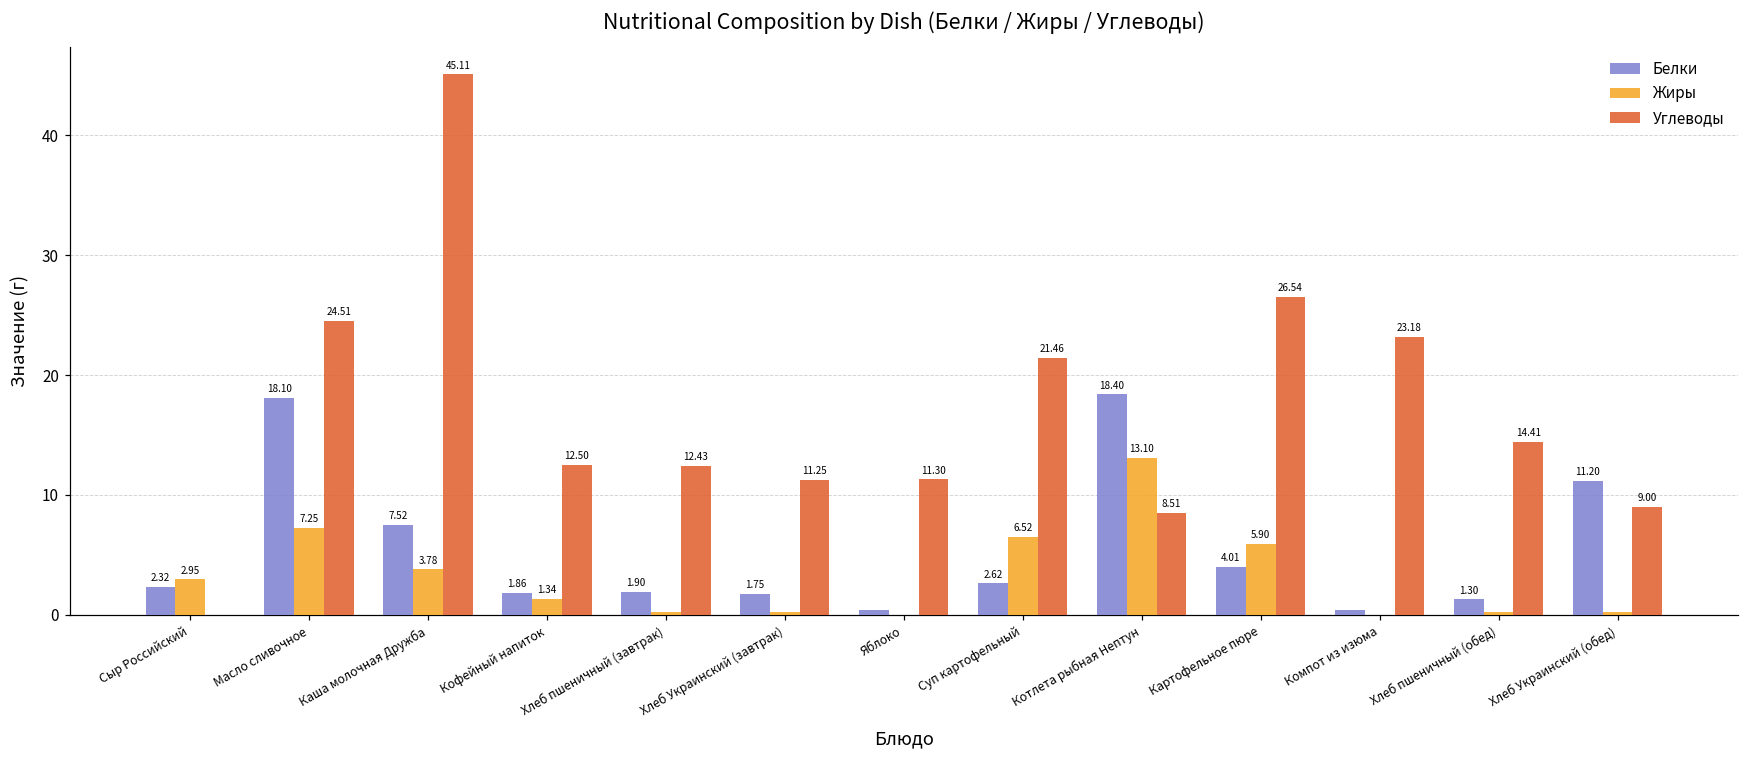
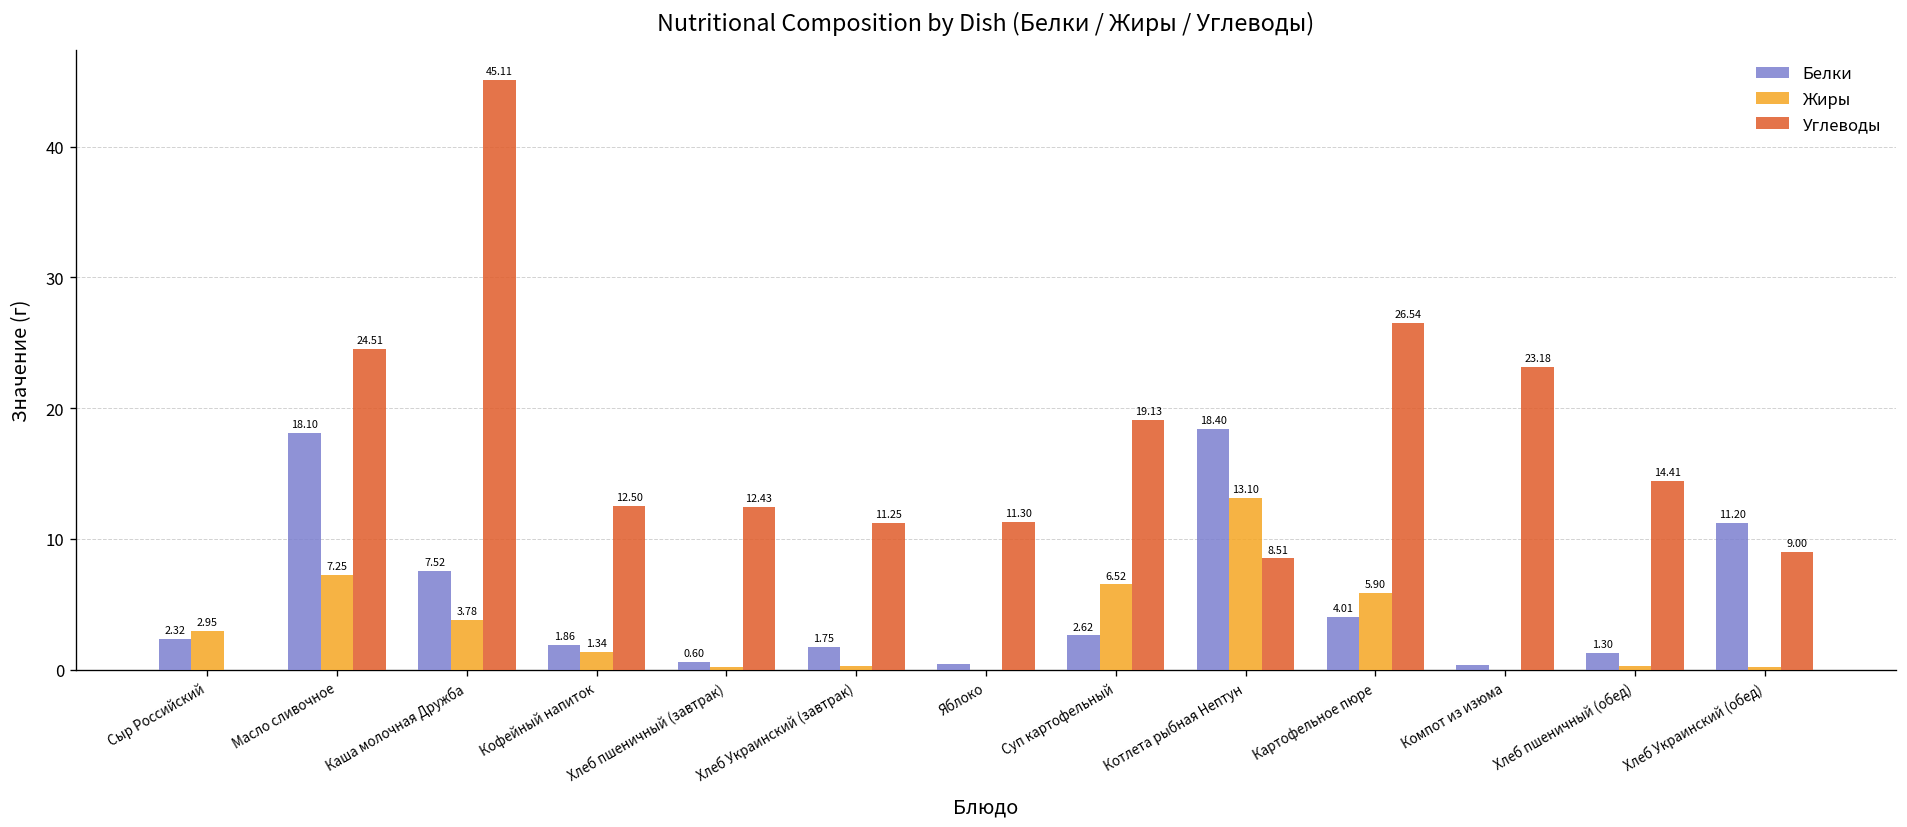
Белки, Хлеб пшеничный (завтрак): 1.90 -> 0.60
Углеводы, Суп картофельный: 21.46 -> 19.13
